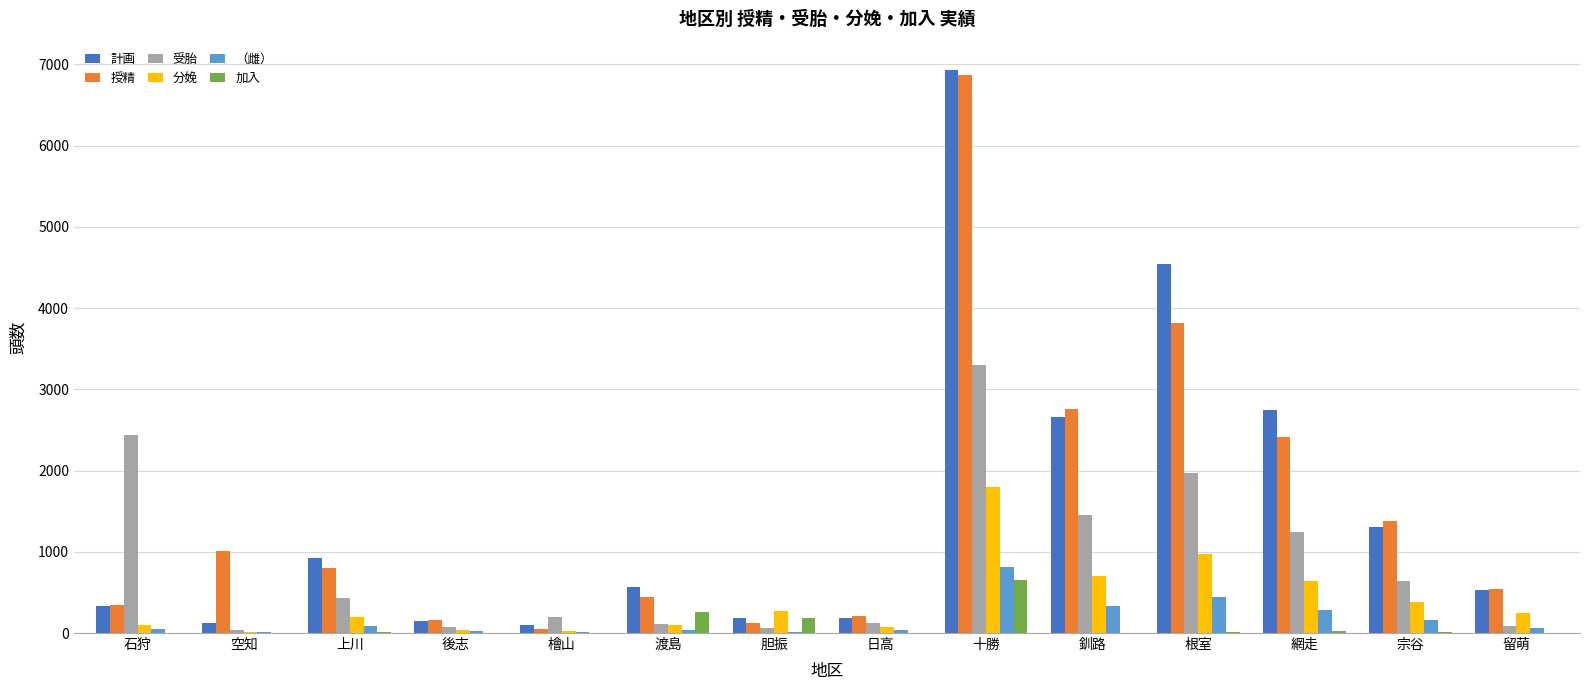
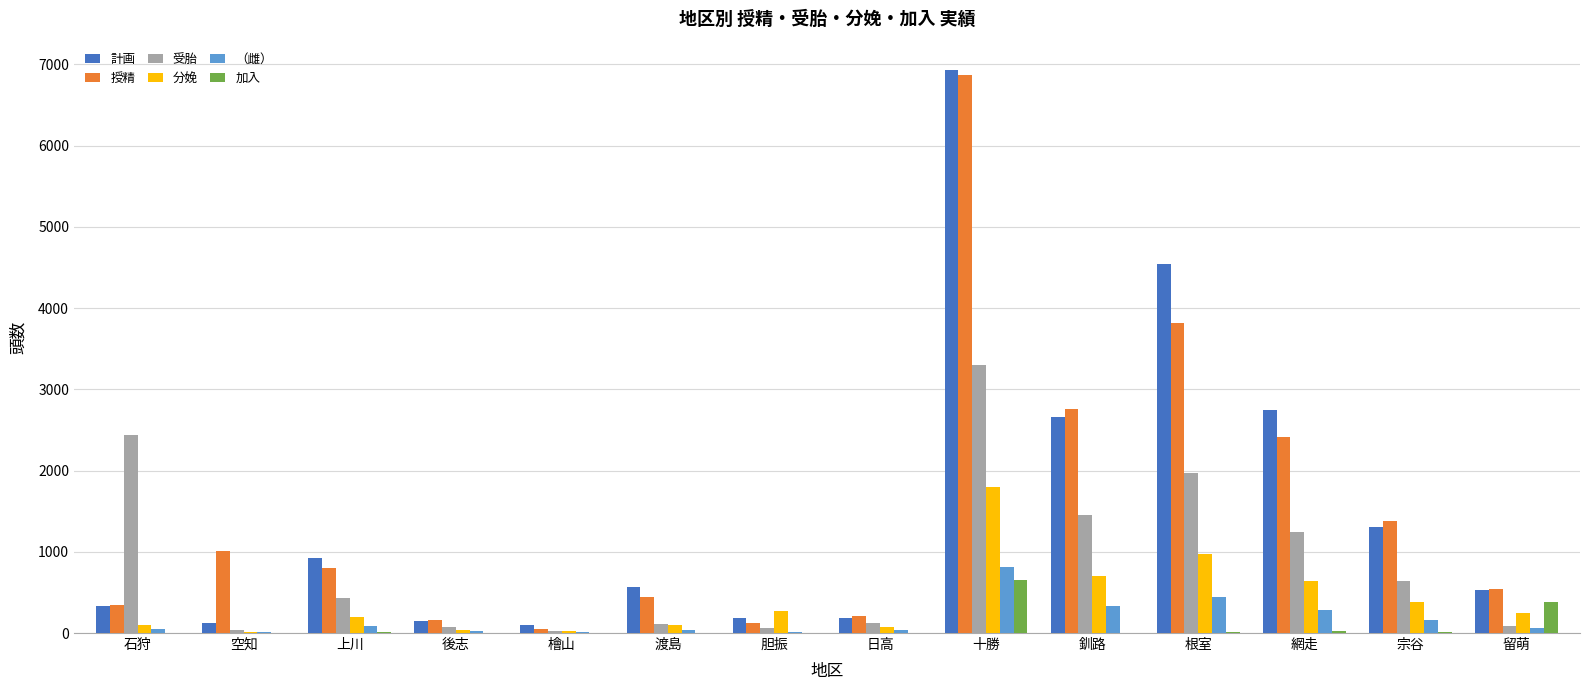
受胎, 檜山: 200 -> 0
加入, 渡島: 300 -> 0
加入, 胆振: 200 -> 0
加入, 留萌: 0 -> 400
